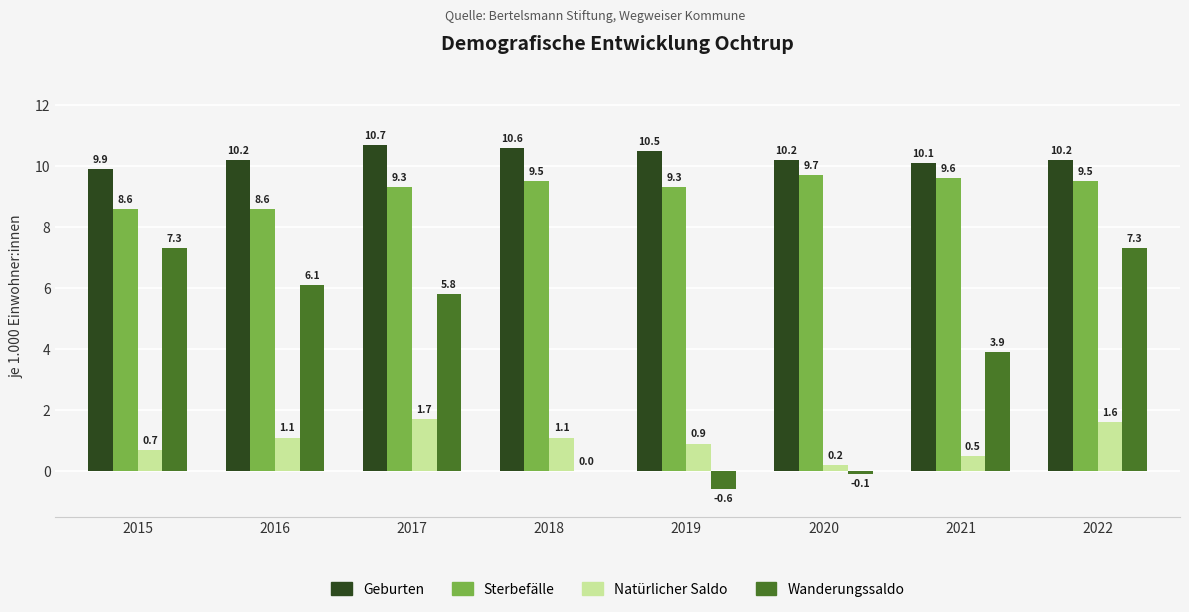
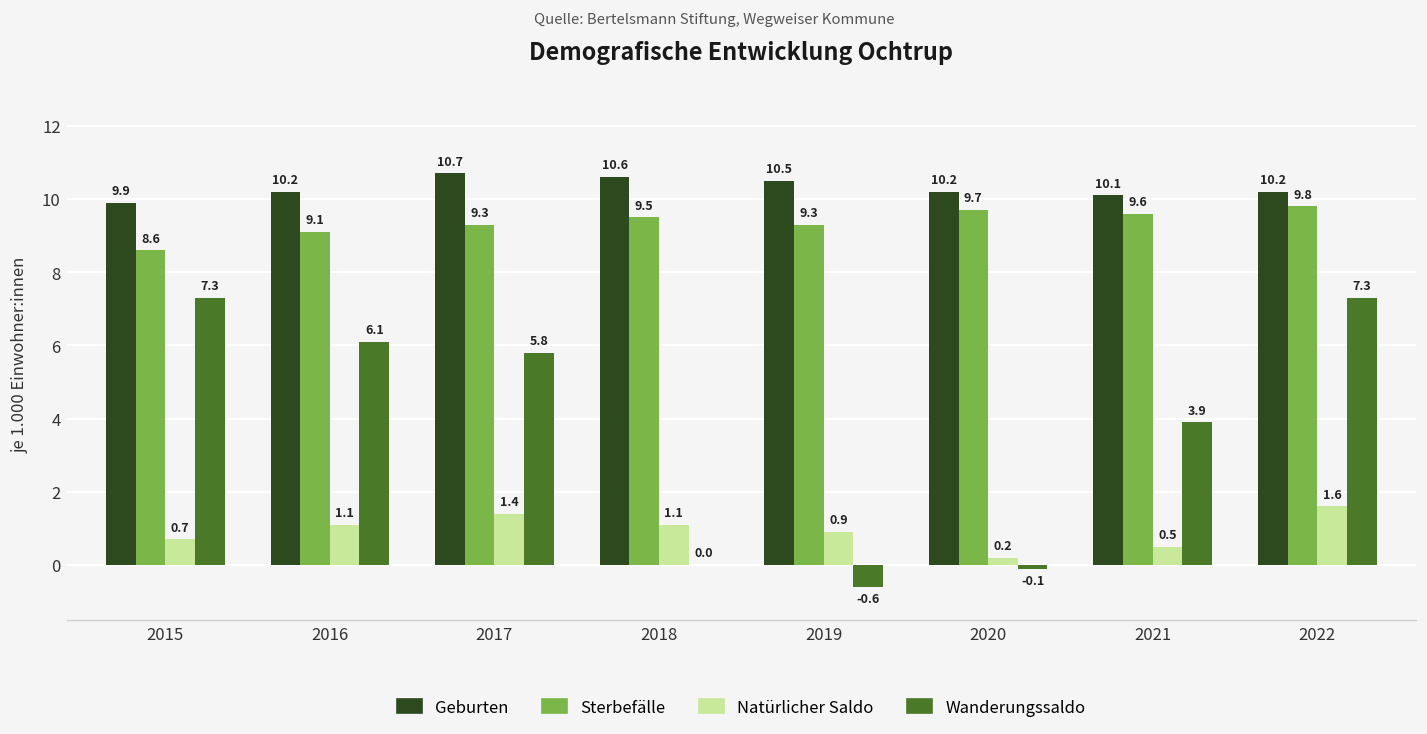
Sterbefälle, 2016: 8.6 -> 9.1
Natürlicher Saldo, 2017: 1.7 -> 1.4
Sterbefälle, 2022: 9.5 -> 9.8
